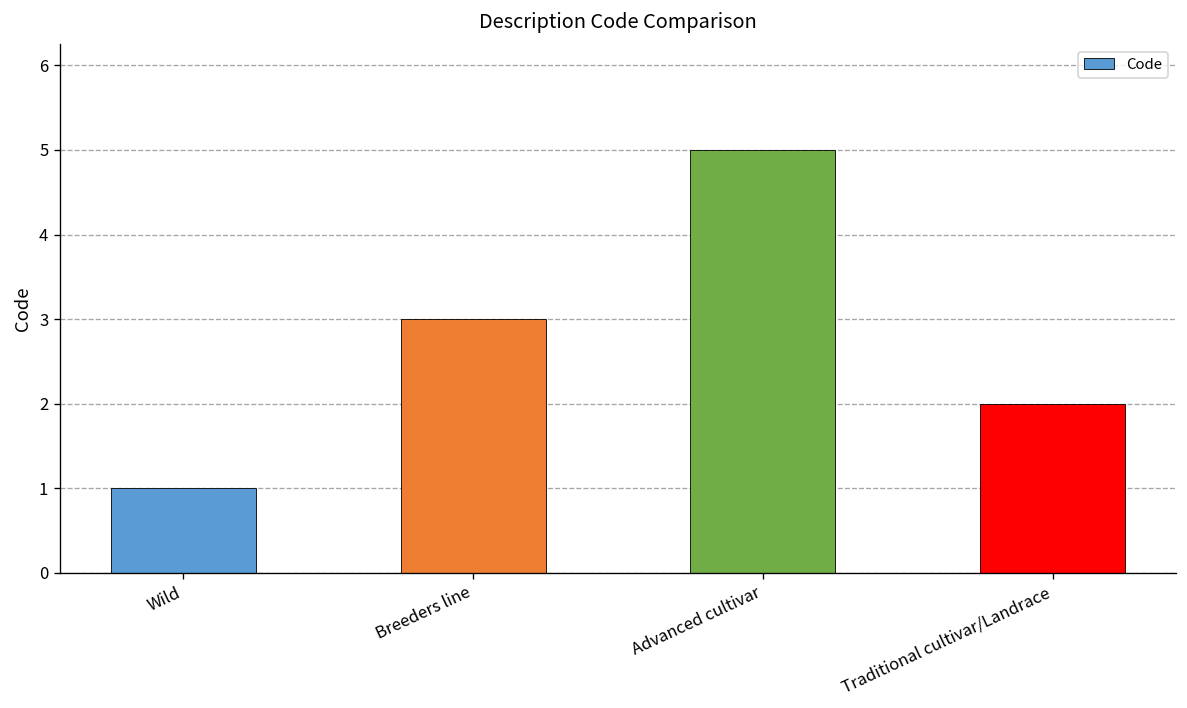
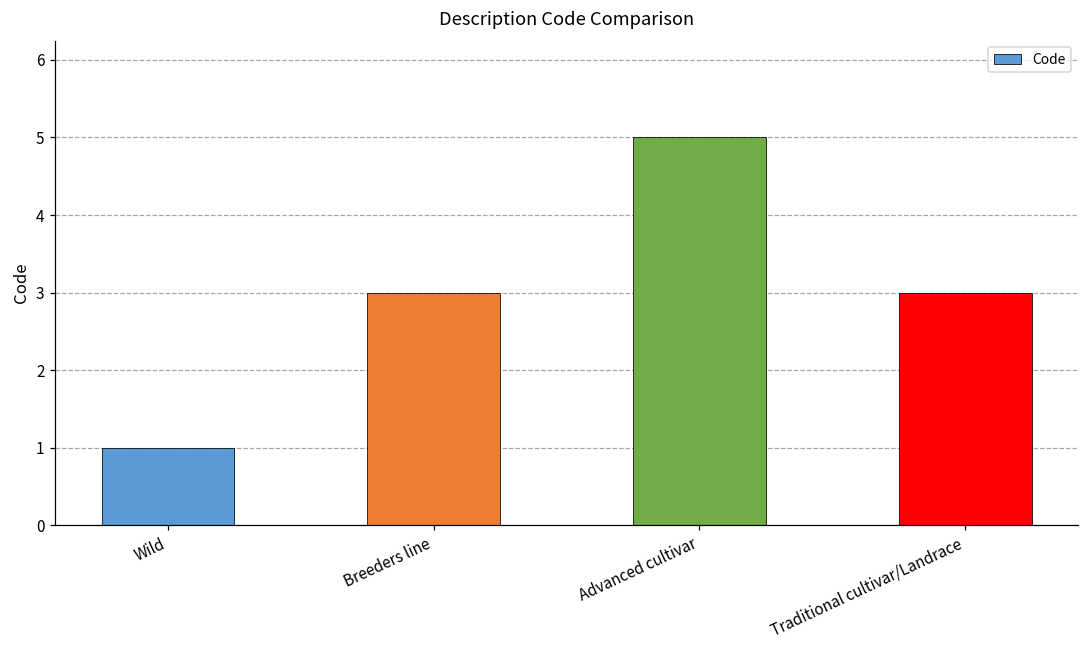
Traditional cultivar/Landrace: 2 -> 3
